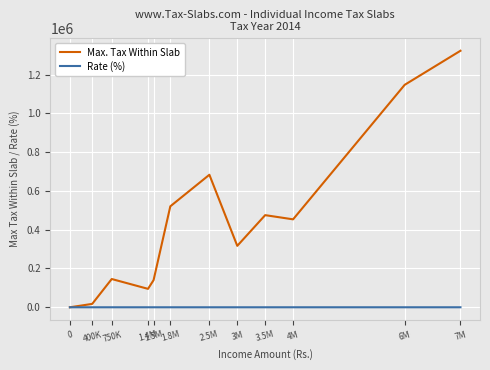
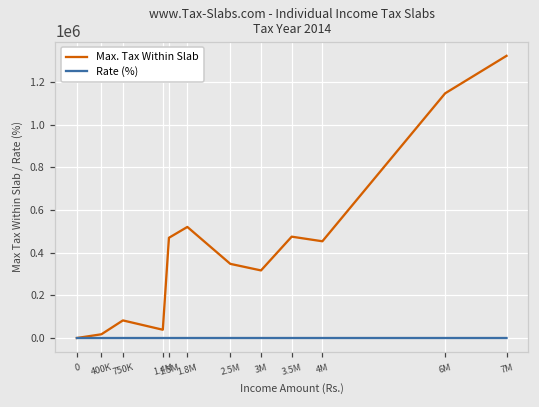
Max. Tax Within Slab, 750K: 150000 -> 80000
Max. Tax Within Slab, 1.4M: 100000 -> 40000
Max. Tax Within Slab, 1.5M: 140000 -> 470000
Max. Tax Within Slab, 2.5M: 680000 -> 350000
